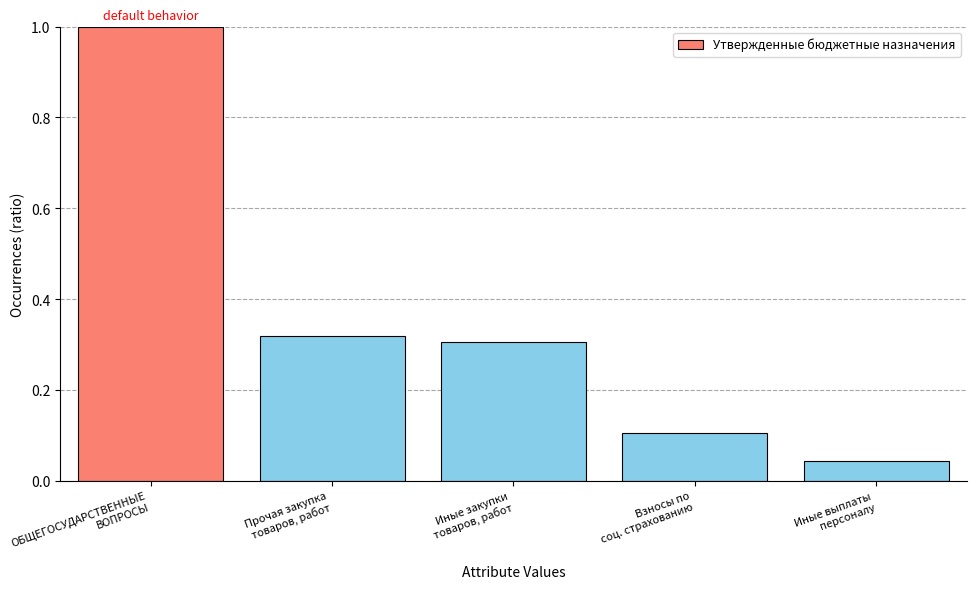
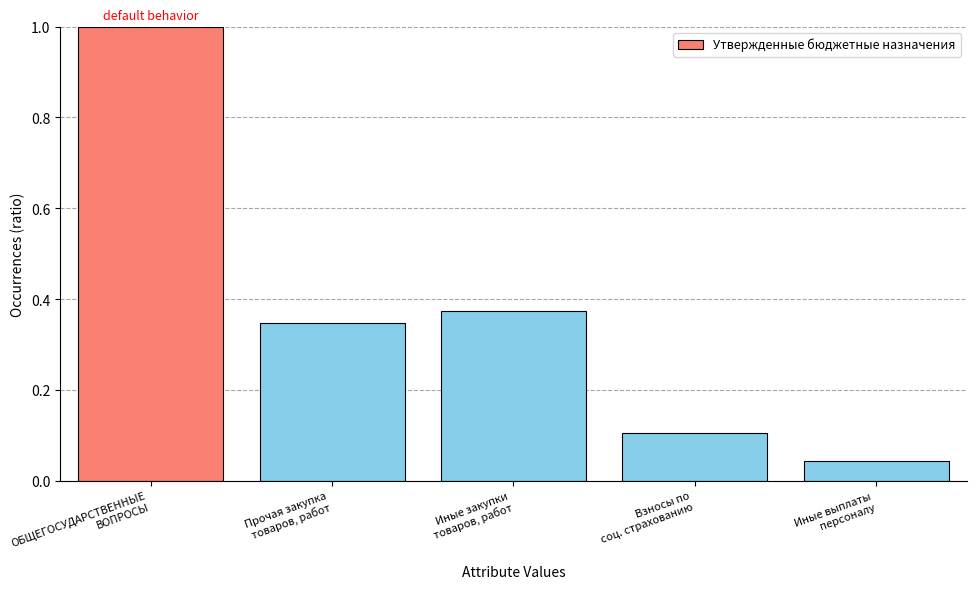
Прочая закупка товаров, работ: 0.32 -> 0.35
Иные закупки товаров, работ: 0.30 -> 0.37
